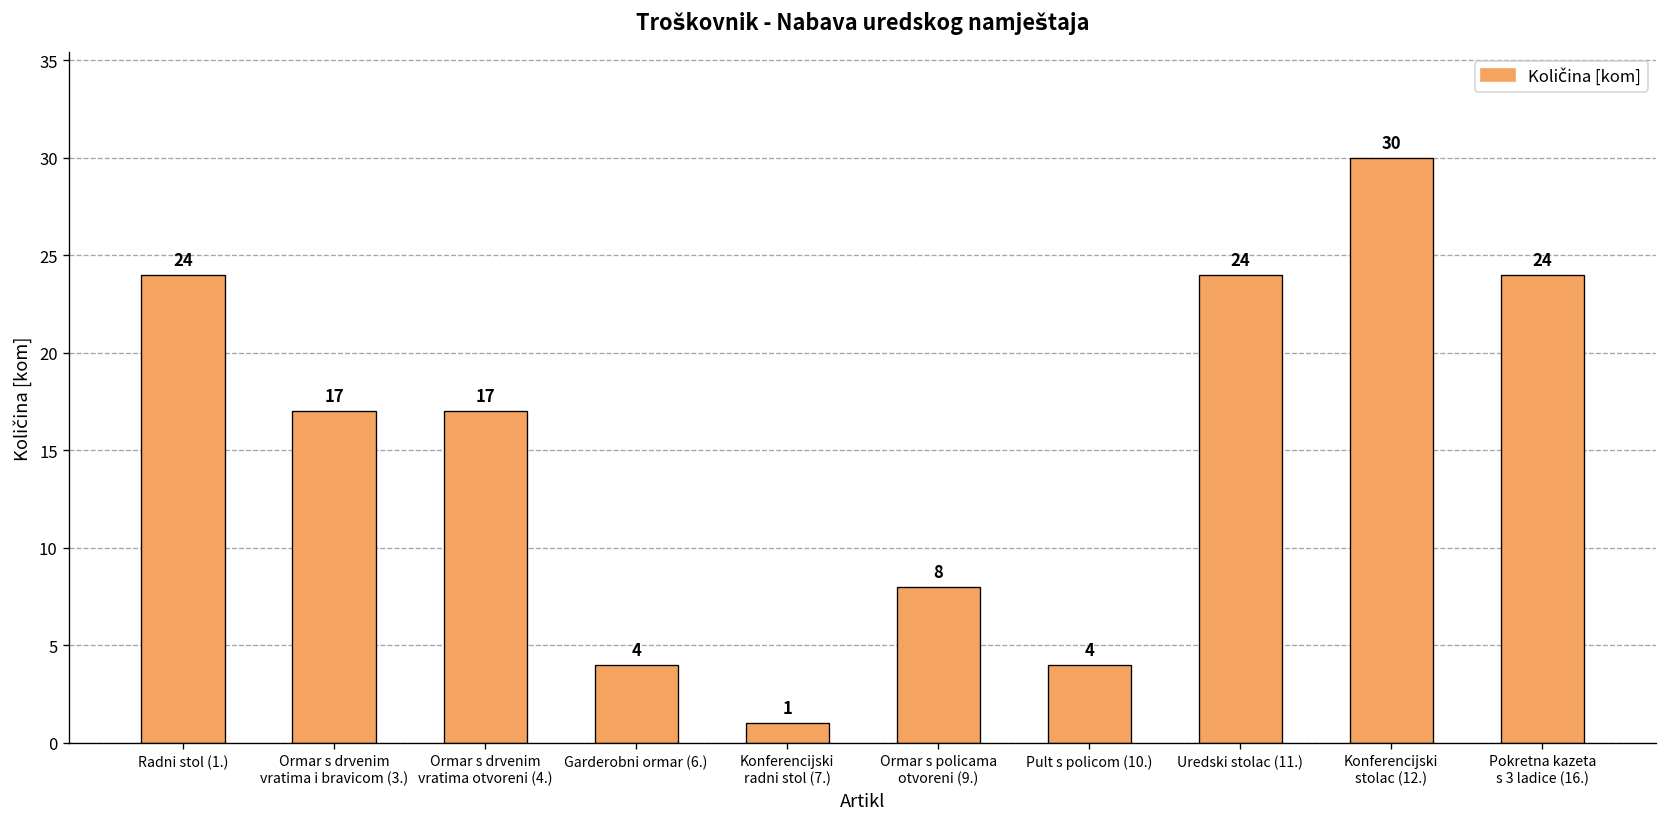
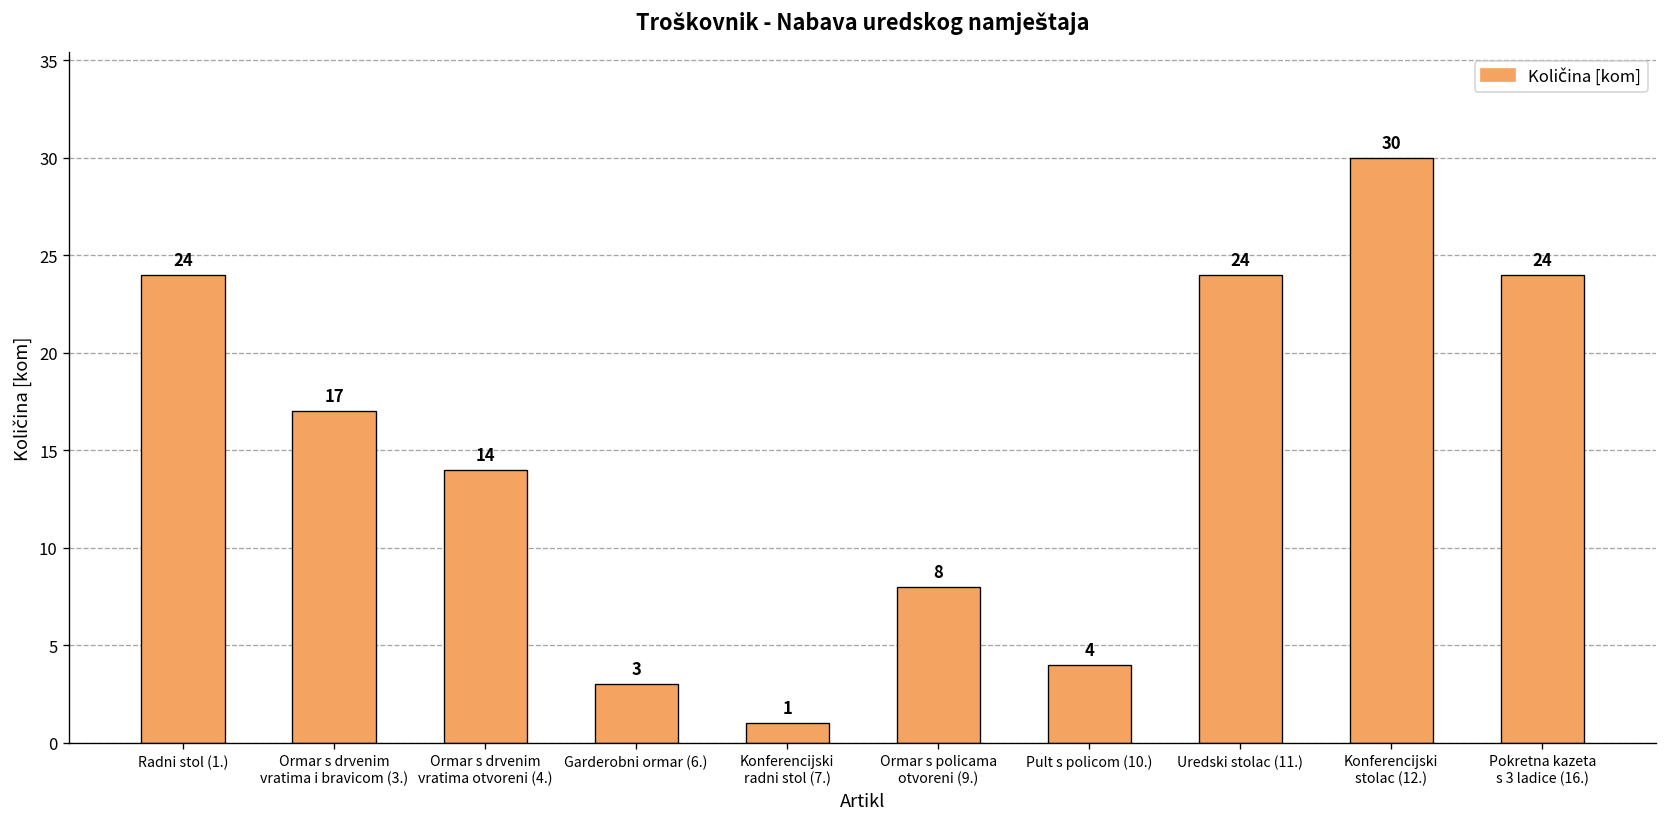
Ormar s drvenim vratima otvoreni (4.): 17 -> 14
Garderobni ormar (6.): 4 -> 3
